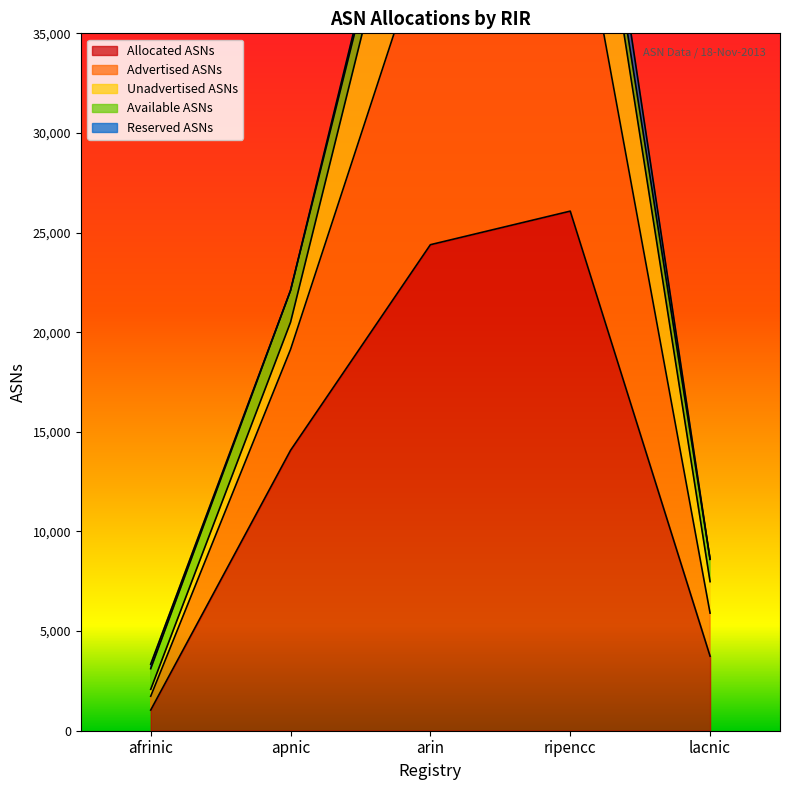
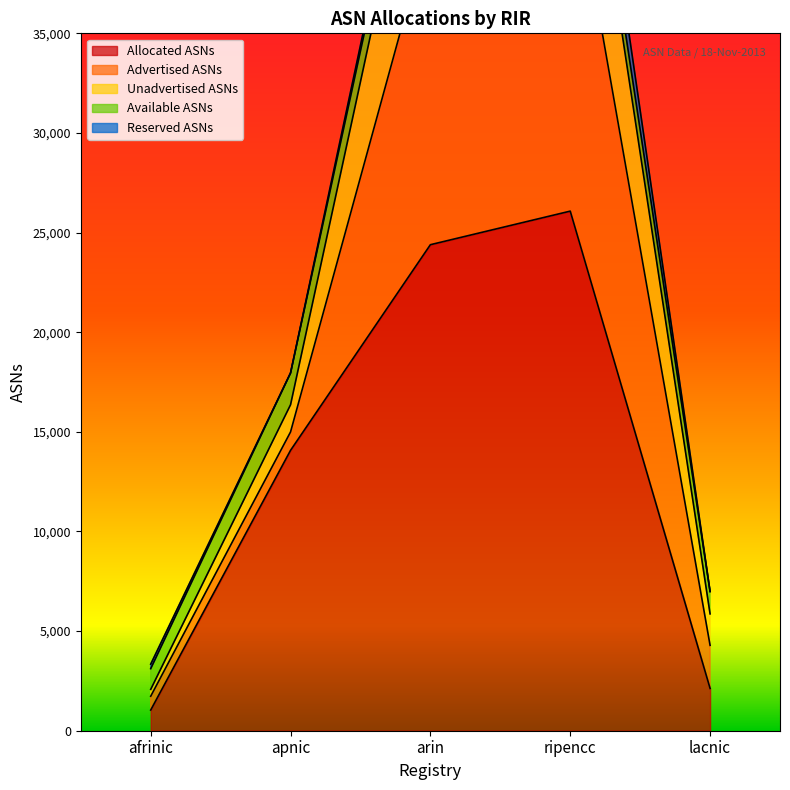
Advertised ASNs, apnic: 5,100 -> 900
Allocated ASNs, lacnic: 3,700 -> 2,100
